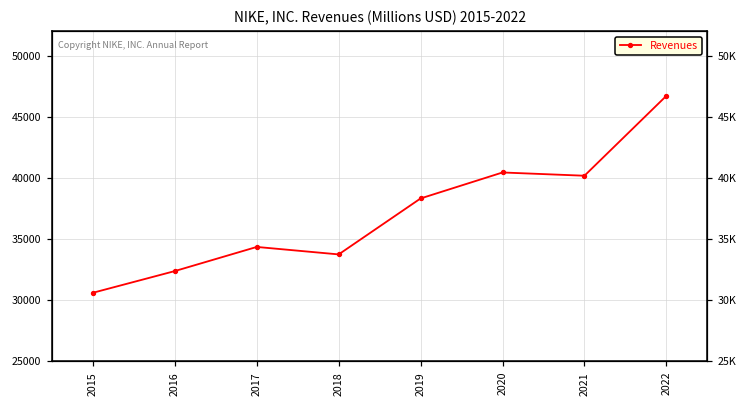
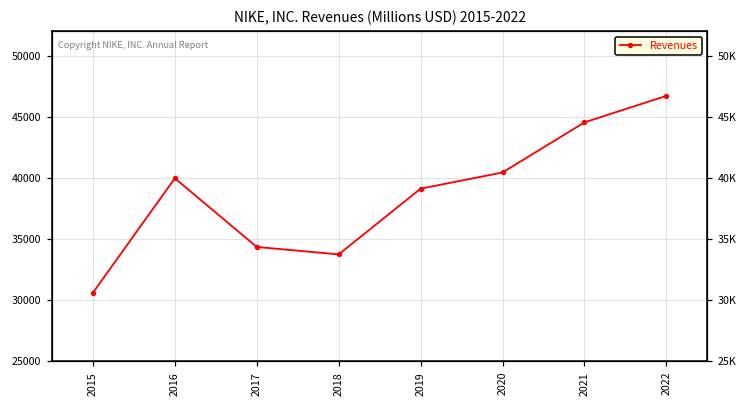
2016: 32400 -> 40000
2019: 38300 -> 39100
2021: 40200 -> 44500
